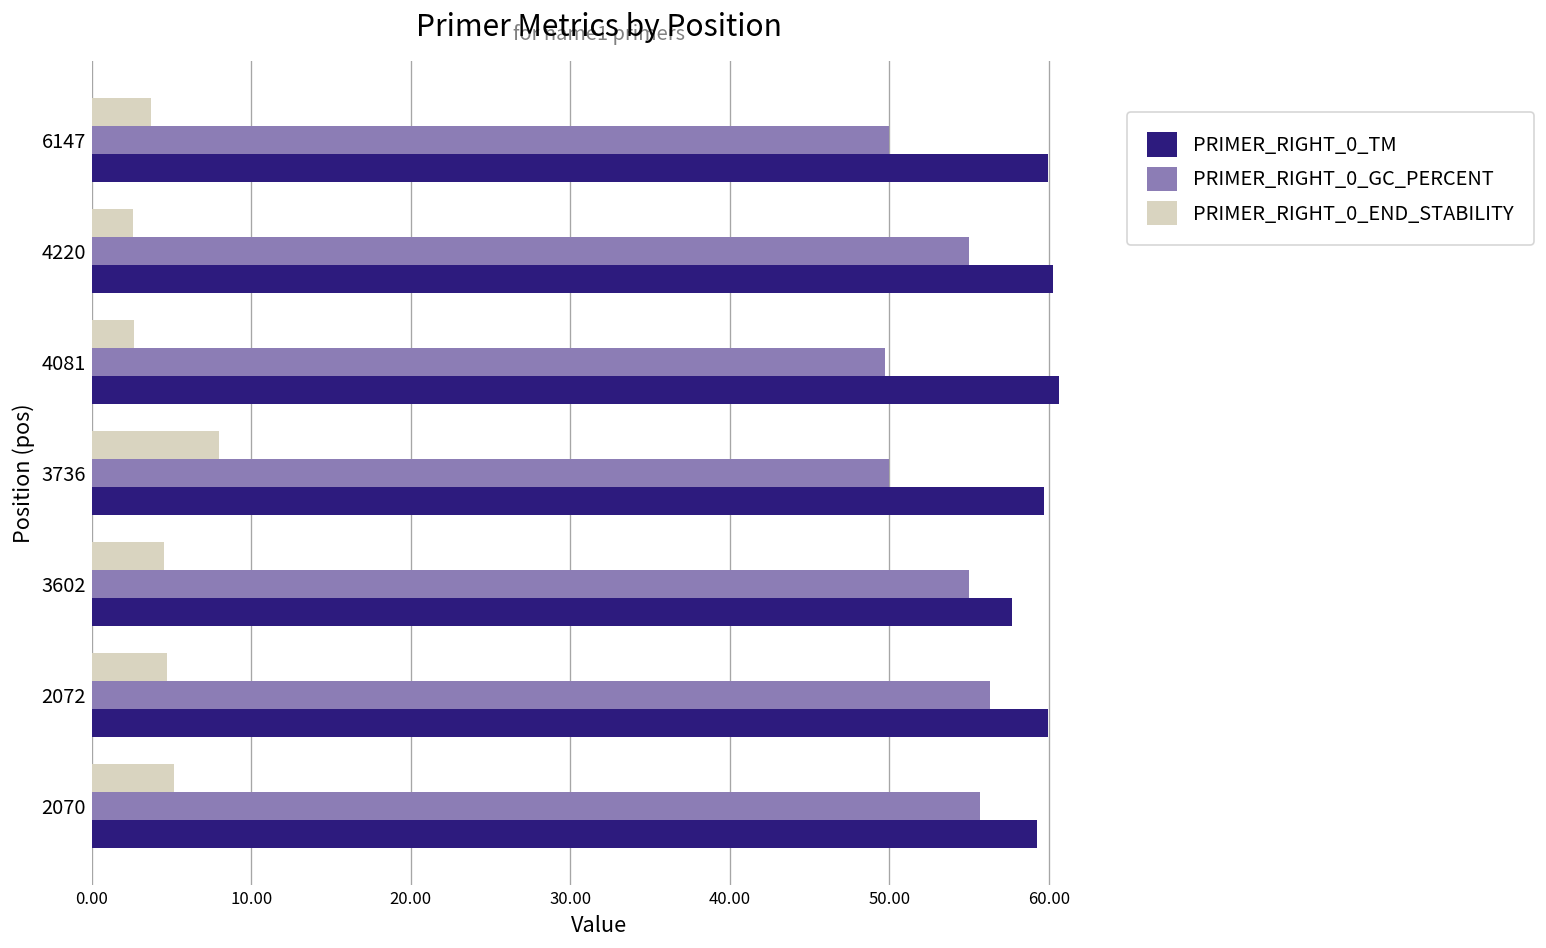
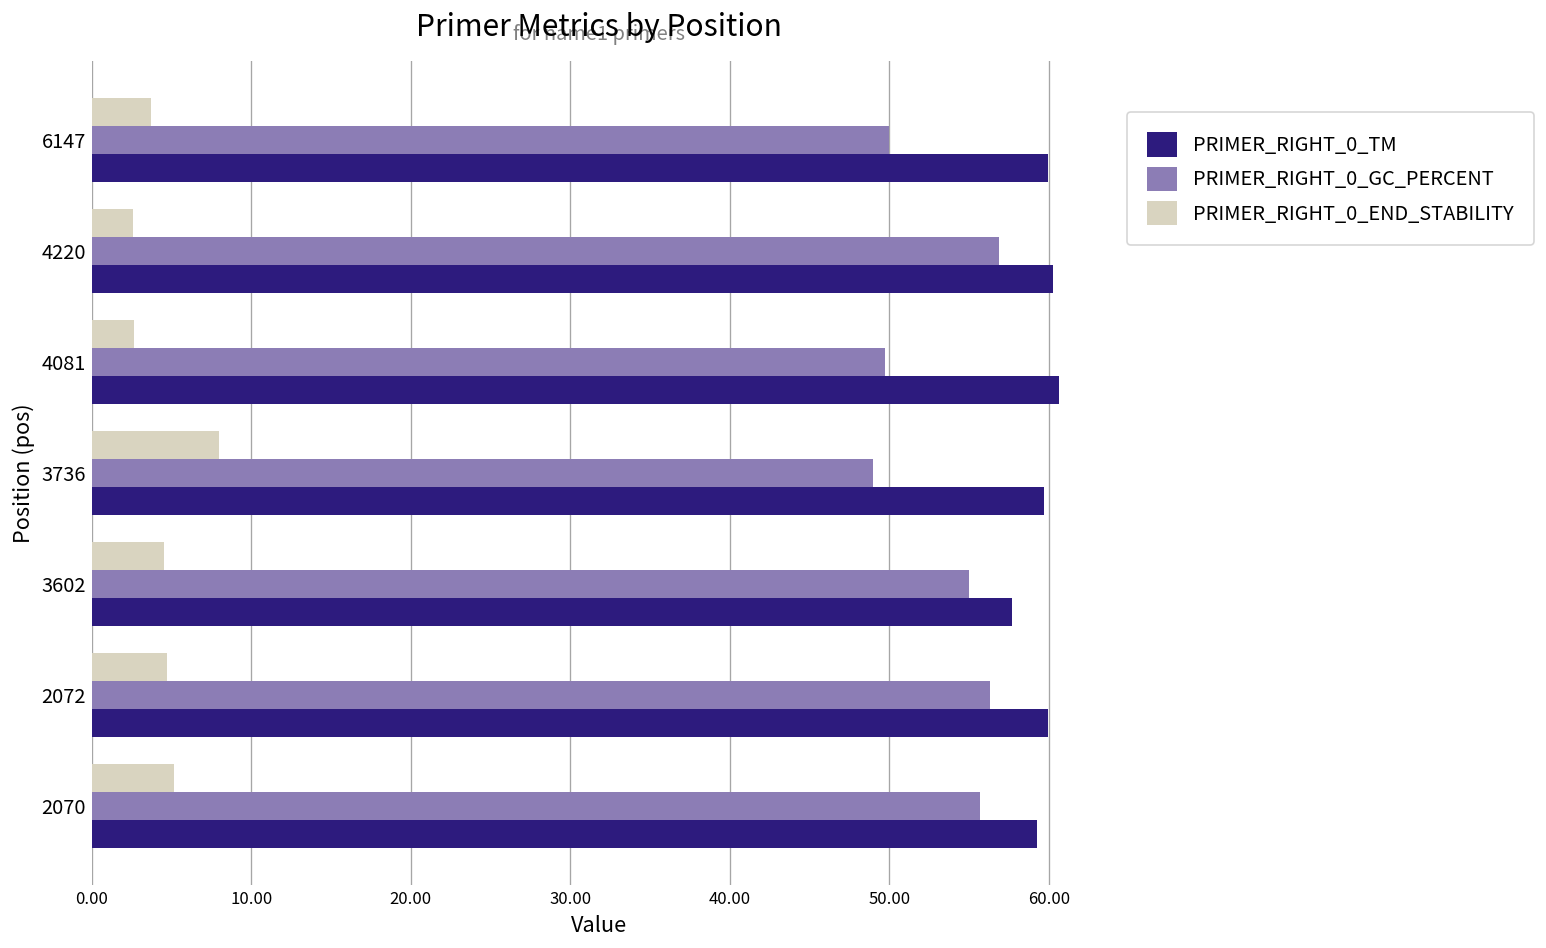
PRIMER_RIGHT_0_GC_PERCENT, 4220: 55.0 -> 56.9
PRIMER_RIGHT_0_GC_PERCENT, 3736: 50 -> 49
